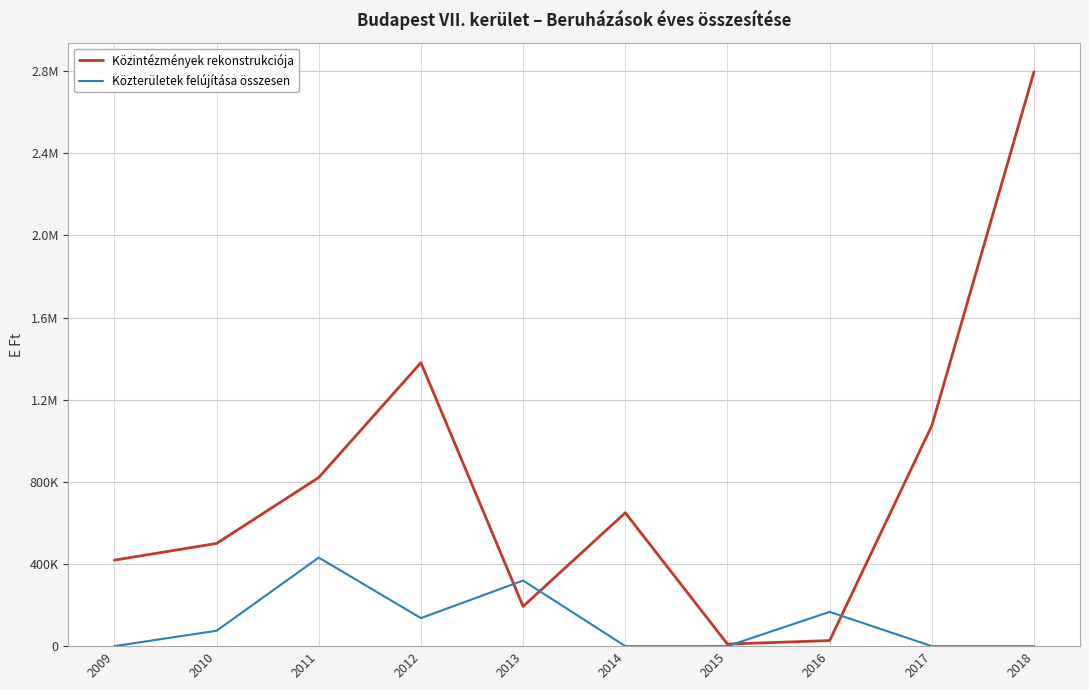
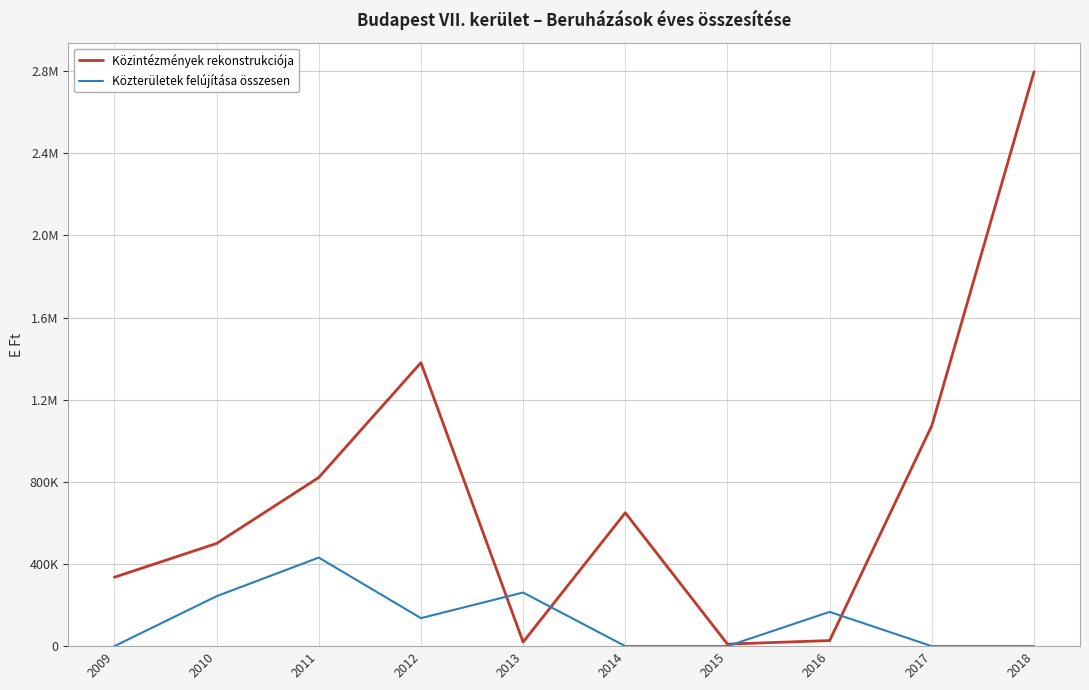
Közintézmények rekonstrukciója, 2009: 420000 -> 340000
Közterületek felújítása összesen, 2010: 80000 -> 240000
Közintézmények rekonstrukciója, 2013: 190000 -> 20000
Közterületek felújítása összesen, 2013: 320000 -> 260000
